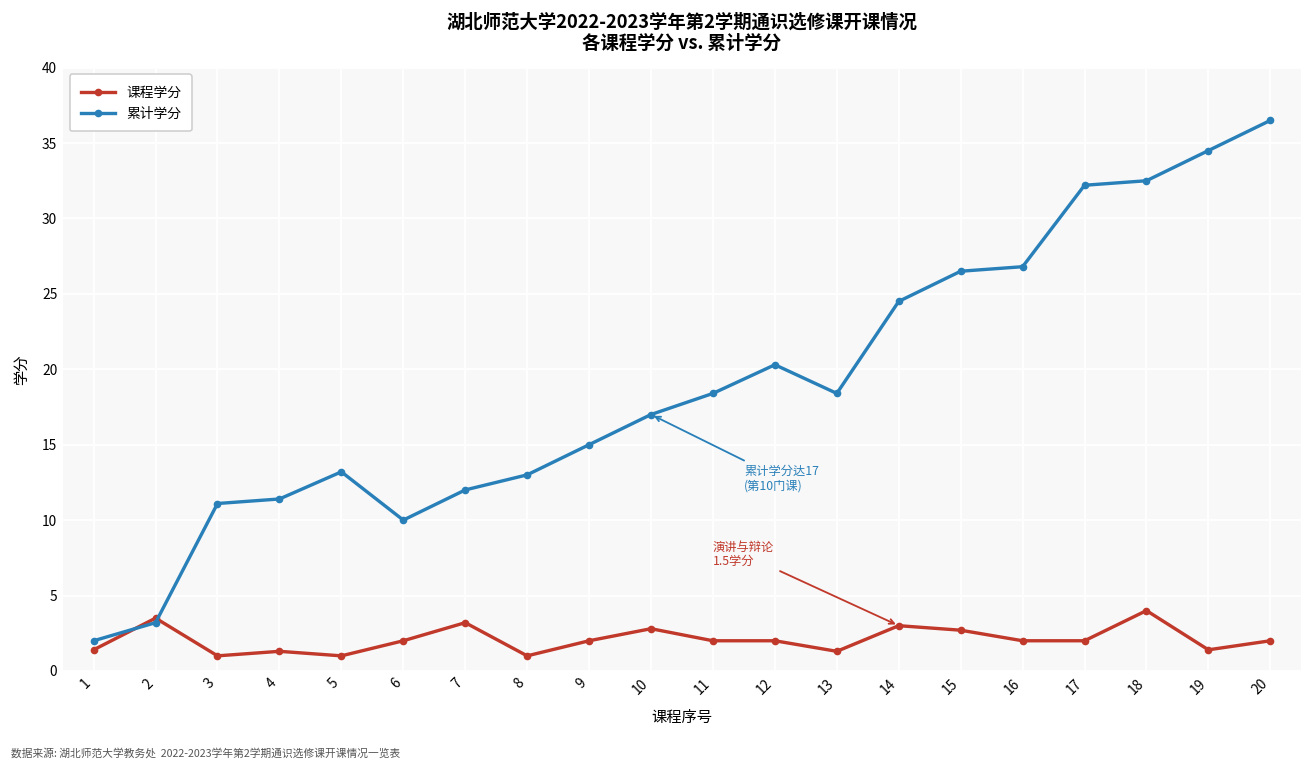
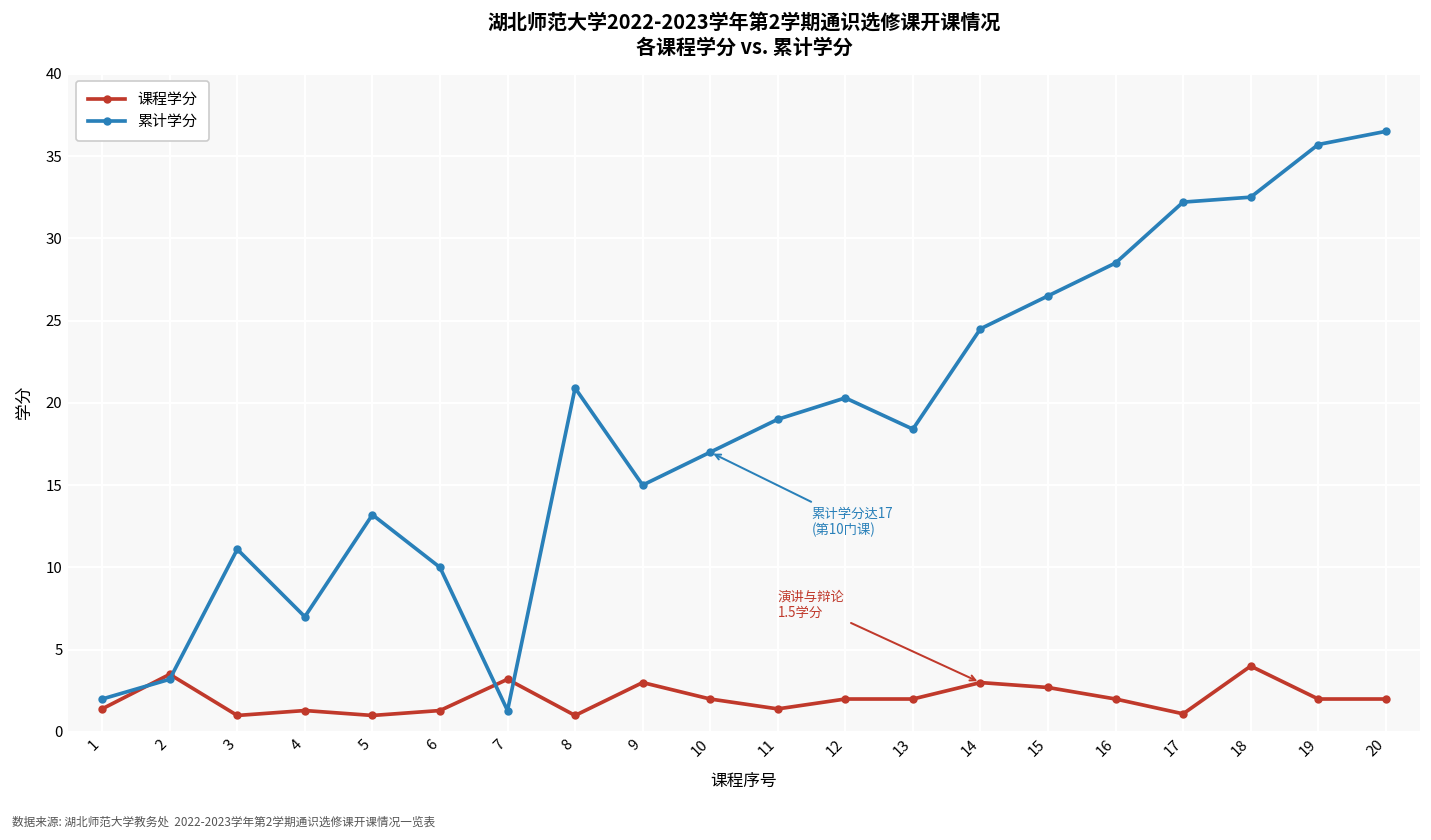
累计学分, 4: 11.4 -> 7.0
课程学分, 6: 2.0 -> 1.3
累计学分, 7: 12.0 -> 1.3
累计学分, 8: 13.0 -> 20.9
课程学分, 9: 2 -> 3
课程学分, 10: 2.8 -> 2.0
课程学分, 11: 2.0 -> 1.4
累计学分, 11: 18.4 -> 19.0
课程学分, 13: 1.3 -> 2.0
累计学分, 16: 26.8 -> 28.5
课程学分, 17: 2.0 -> 1.1
课程学分, 19: 1.4 -> 2.0
累计学分, 19: 34.5 -> 35.7
